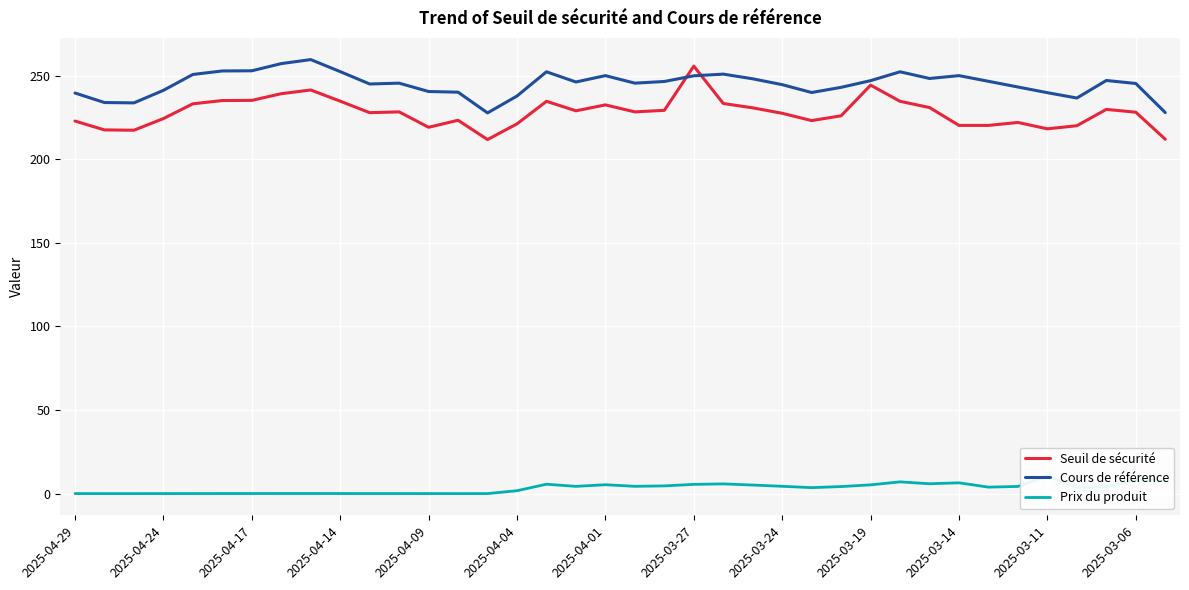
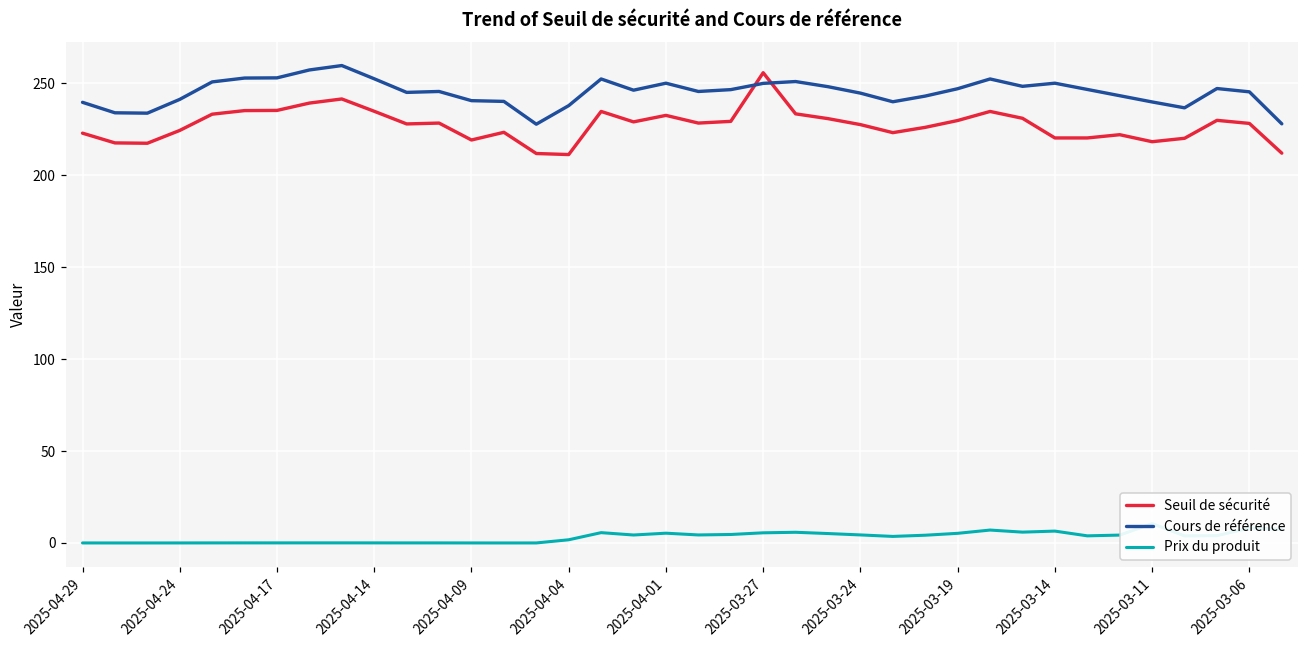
Seuil de sécurité, 2025-04-04: 221 -> 211
Seuil de sécurité, 2025-03-19: 244 -> 230
